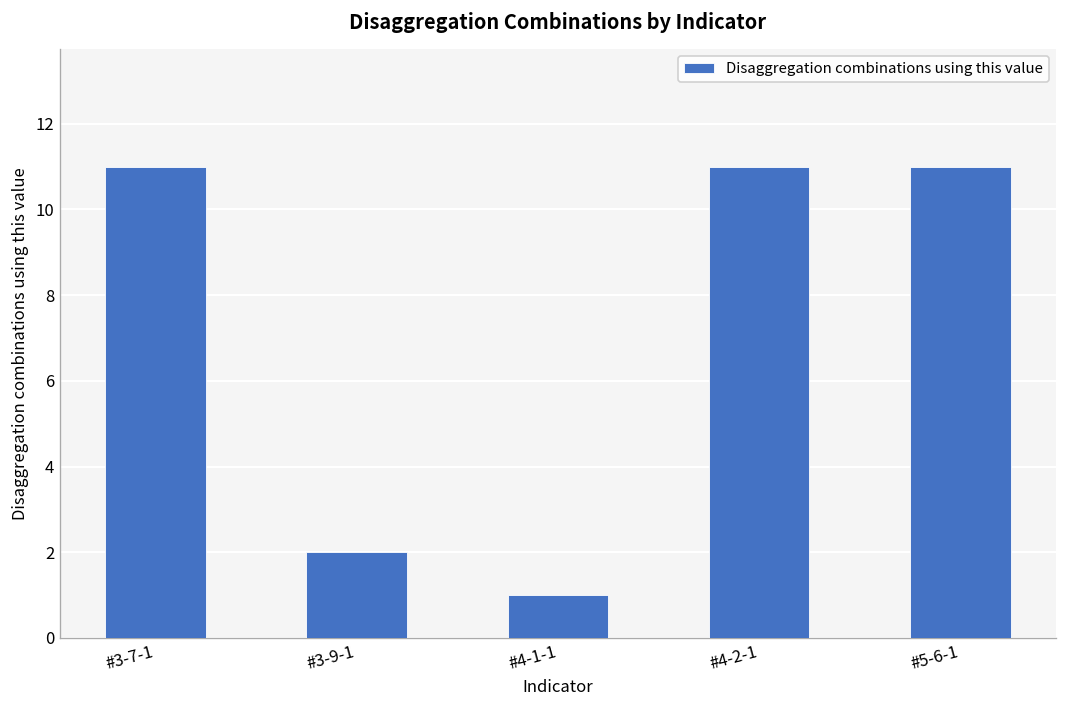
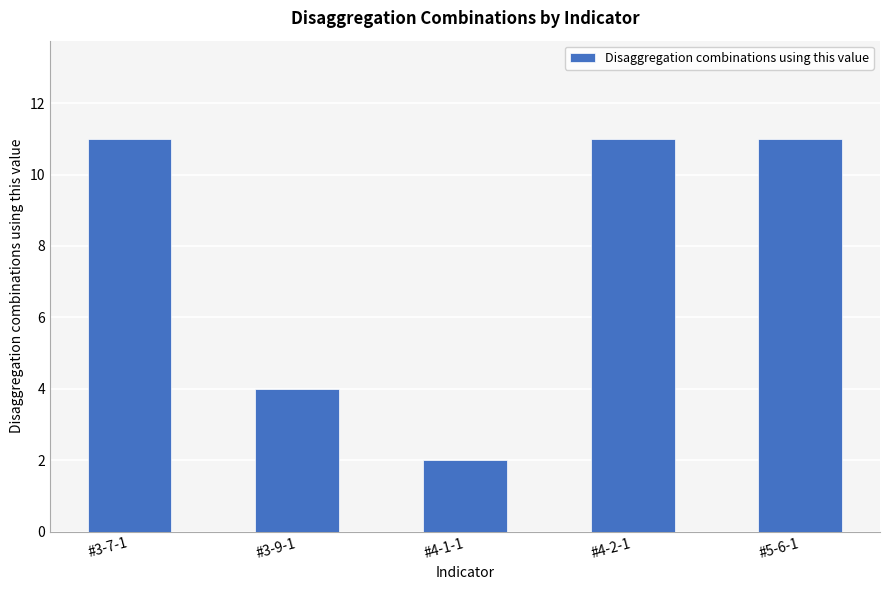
#3-9-1: 2 -> 4
#4-1-1: 1 -> 2
